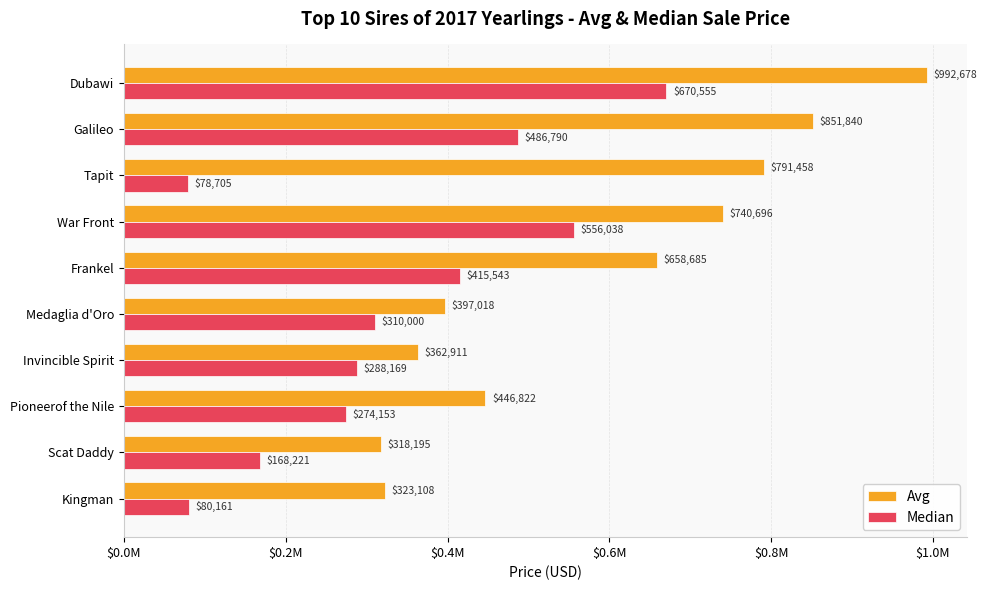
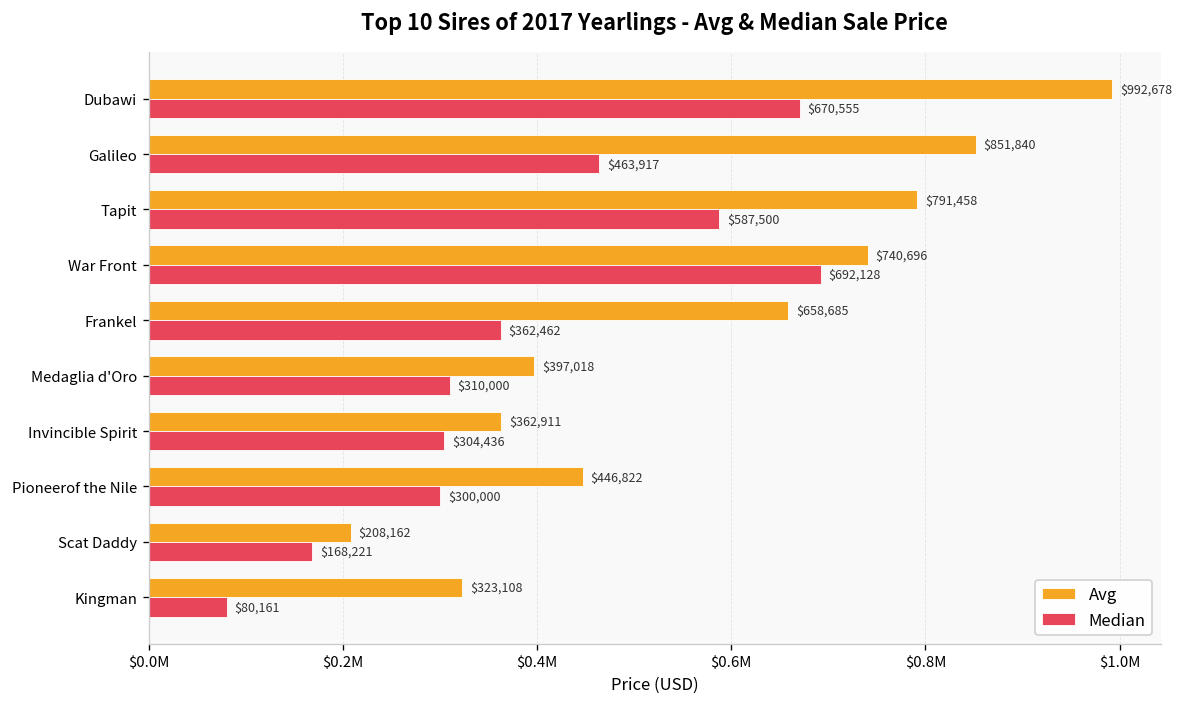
Median, Galileo: $486,790 -> $463,917
Median, Tapit: $78,705 -> $587,500
Median, War Front: $556,038 -> $692,128
Median, Frankel: $415,543 -> $362,462
Median, Invincible Spirit: $288,169 -> $304,436
Median, Pioneerof the Nile: $274,153 -> $300,000
Avg, Scat Daddy: $318,195 -> $208,162
